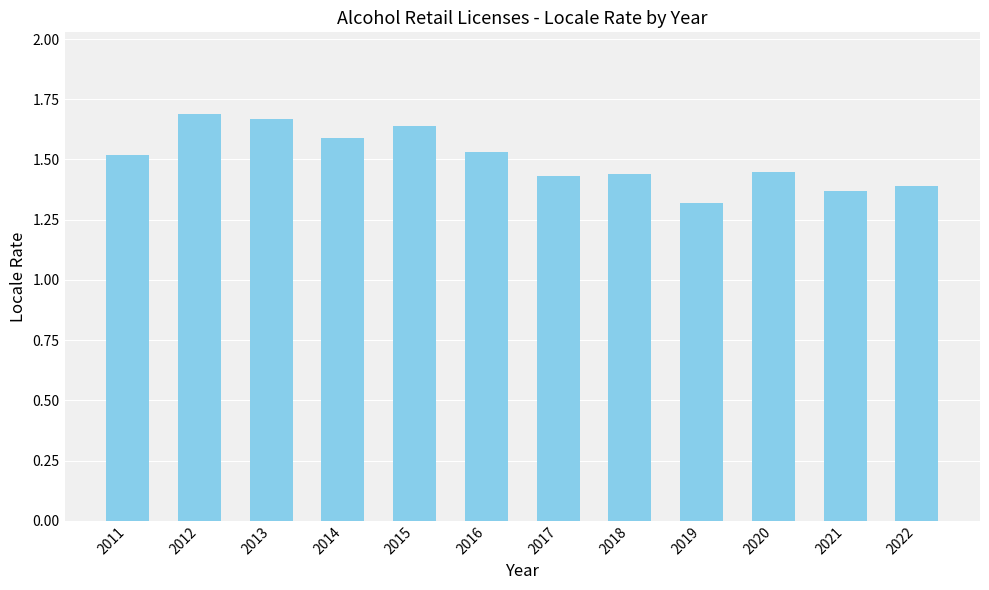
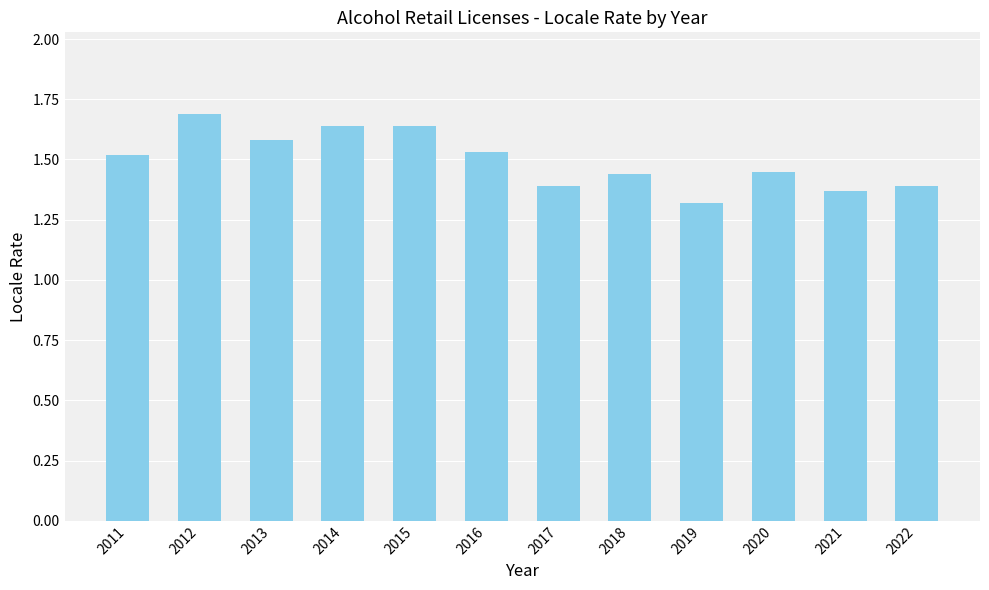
2013: 1.67 -> 1.58
2014: 1.59 -> 1.64
2017: 1.43 -> 1.39
